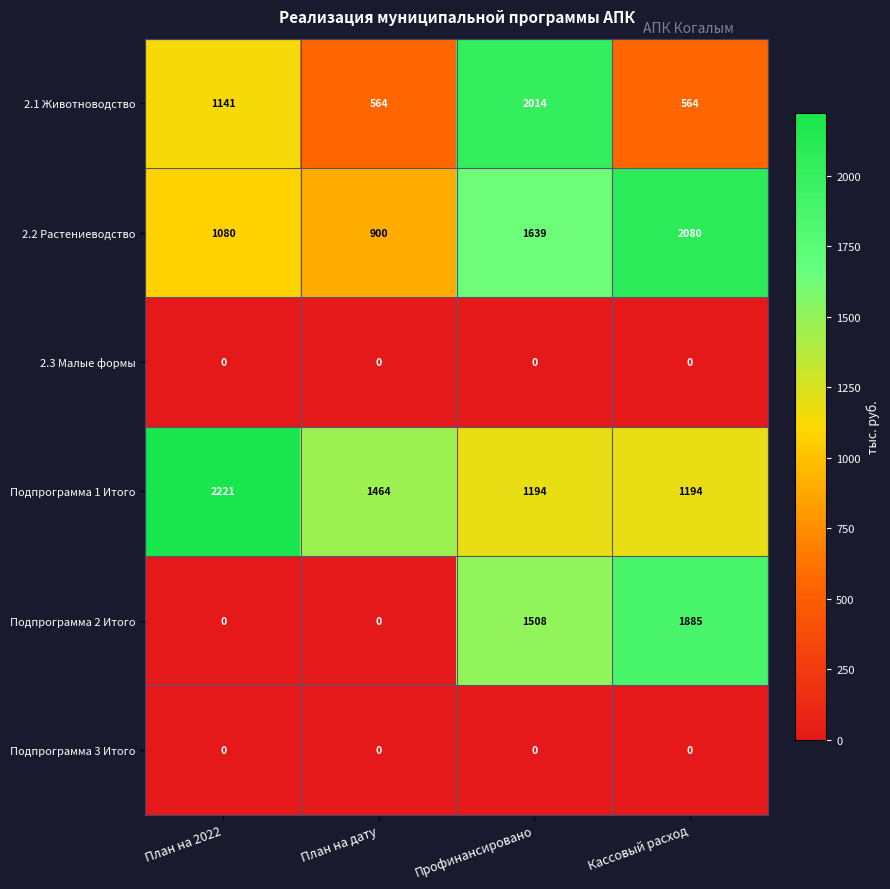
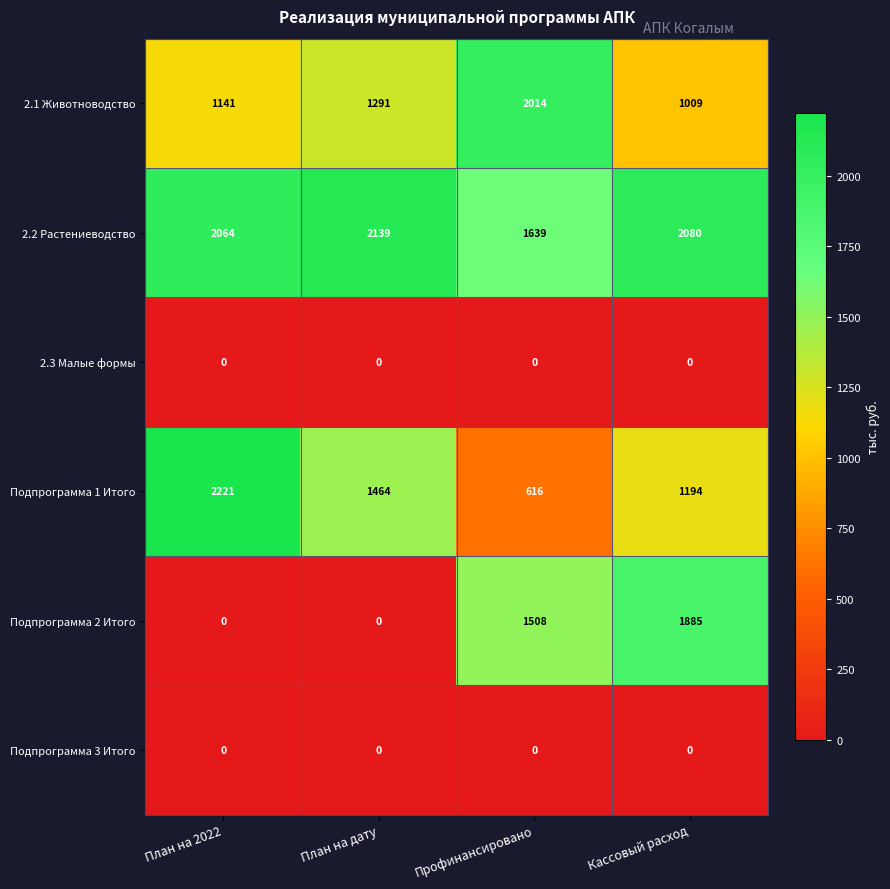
2.1 Животноводство, План на дату: 564 -> 1291
2.1 Животноводство, Кассовый расход: 564 -> 1009
2.2 Растениеводство, План на 2022: 1080 -> 2064
2.2 Растениеводство, План на дату: 900 -> 2139
Подпрограмма 1 Итого, Профинансировано: 1194 -> 616
